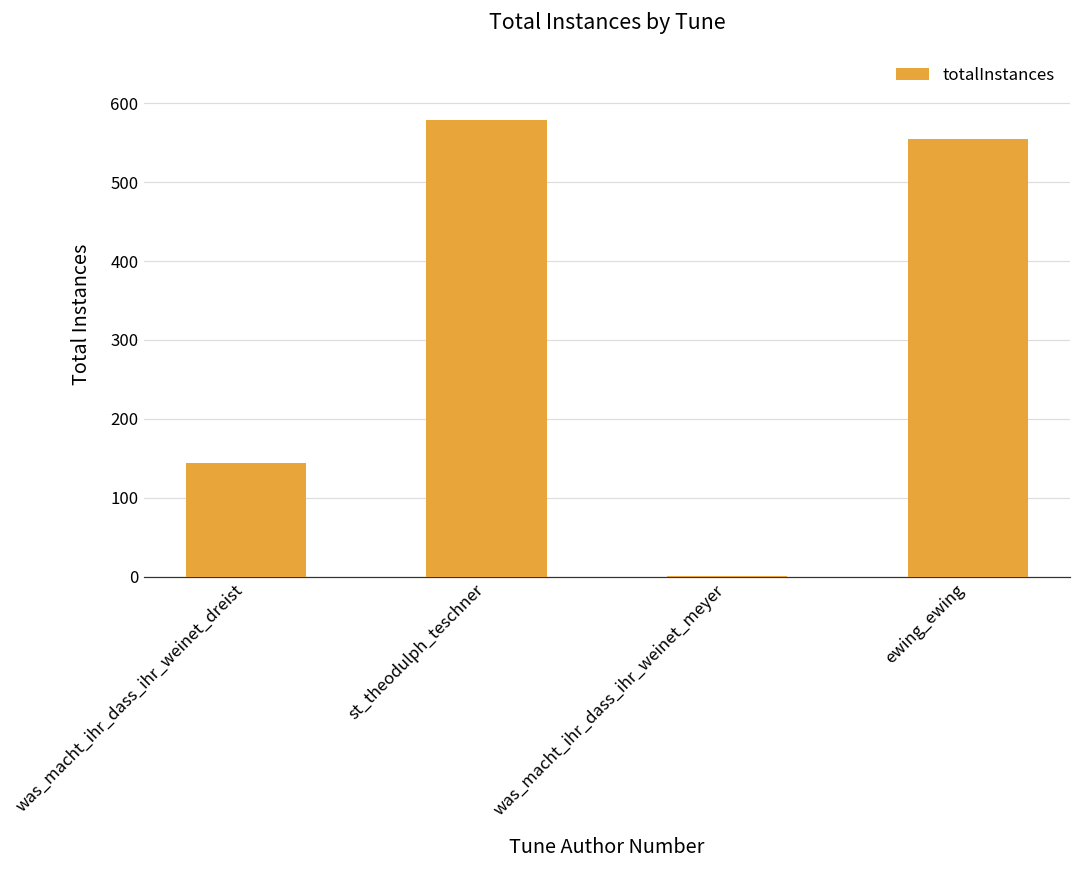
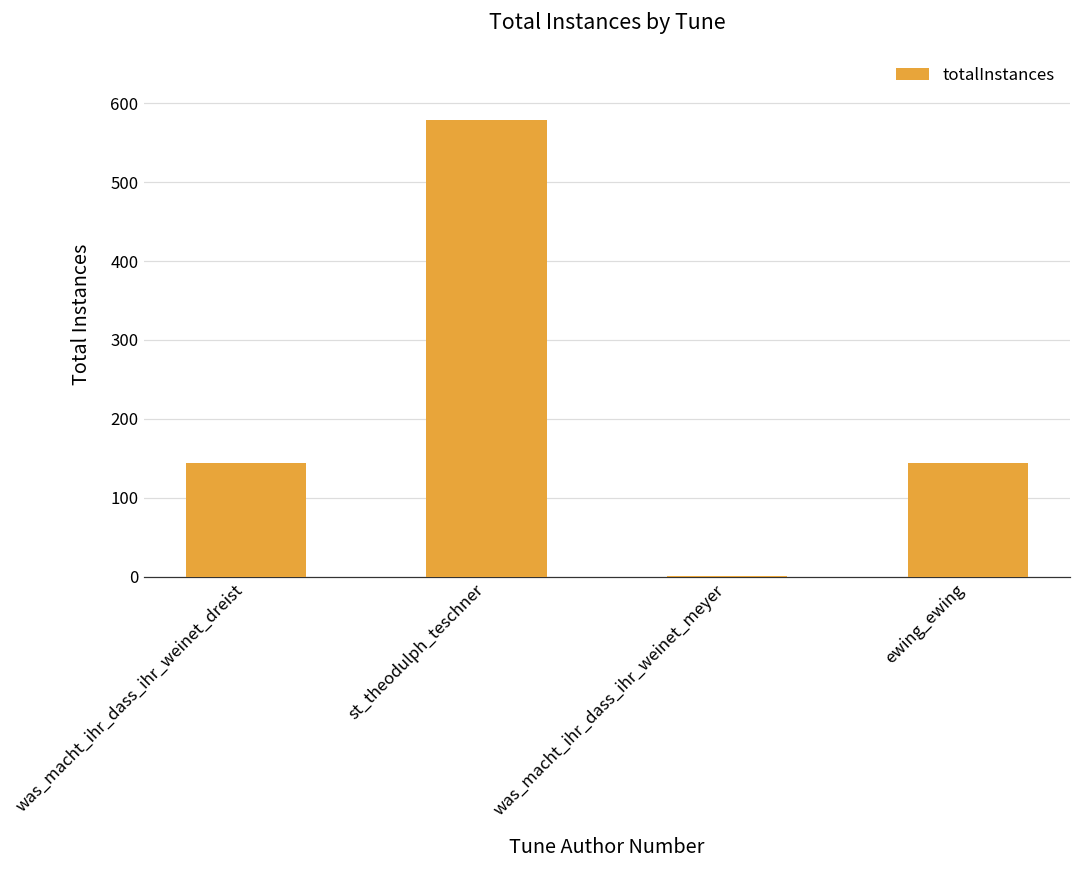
ewing_ewing: 560 -> 140
